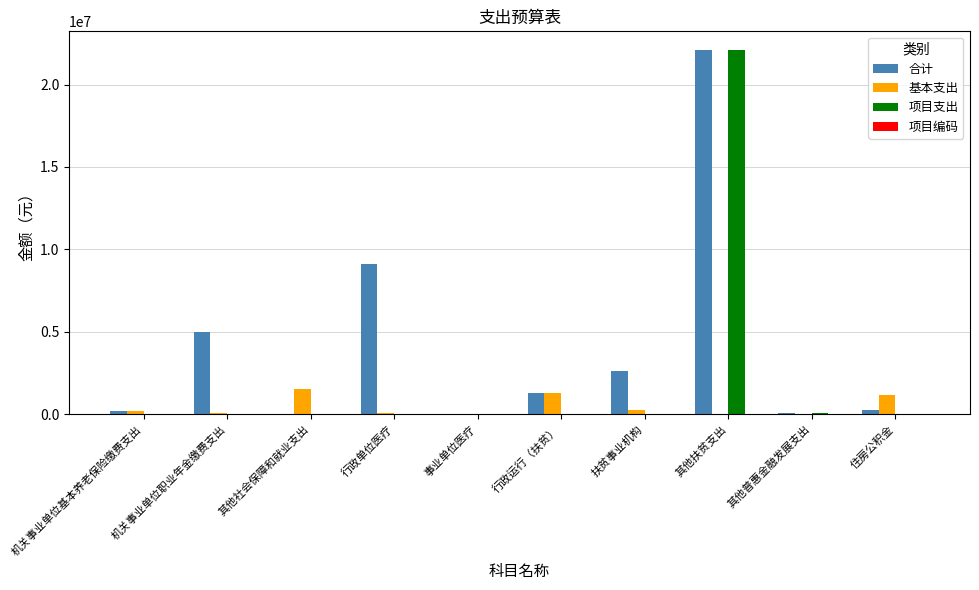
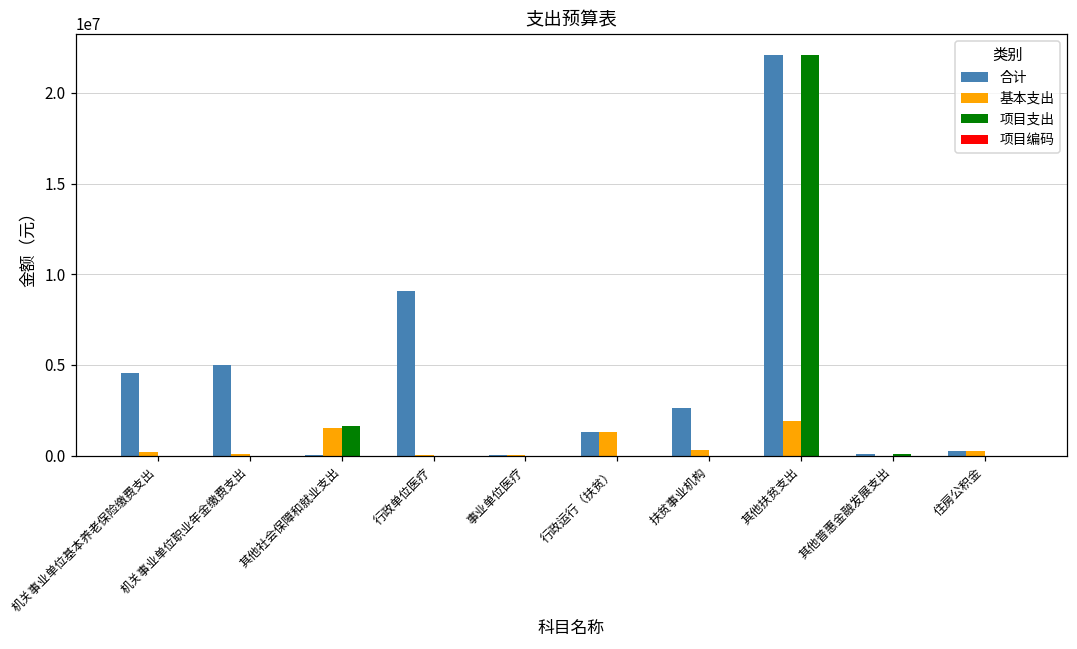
合计, 机关事业单位基本养老保险缴费支出: 200000 -> 4600000
项目支出, 其他社会保障和就业支出: 0 -> 1700000
基本支出, 其他扶贫支出: 0 -> 1900000
基本支出, 住房公积金: 1200000 -> 300000
